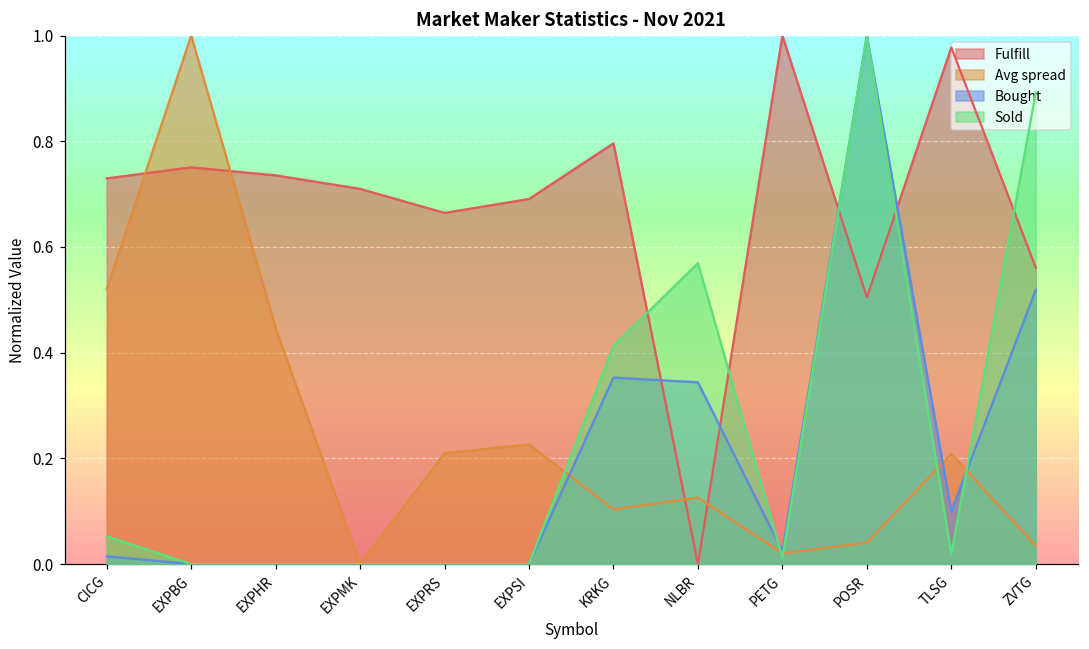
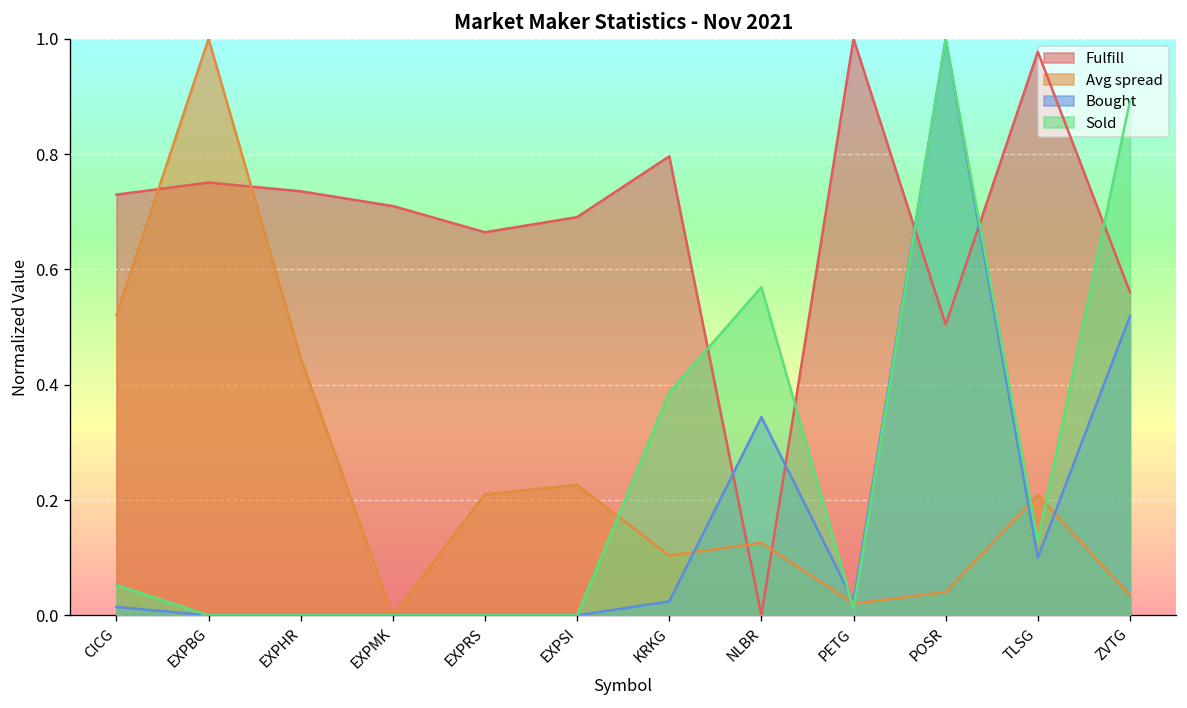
Bought, KRKG: 0.35 -> 0.02
Sold, KRKG: 0.41 -> 0.39
Sold, TLSG: 0.02 -> 0.13
